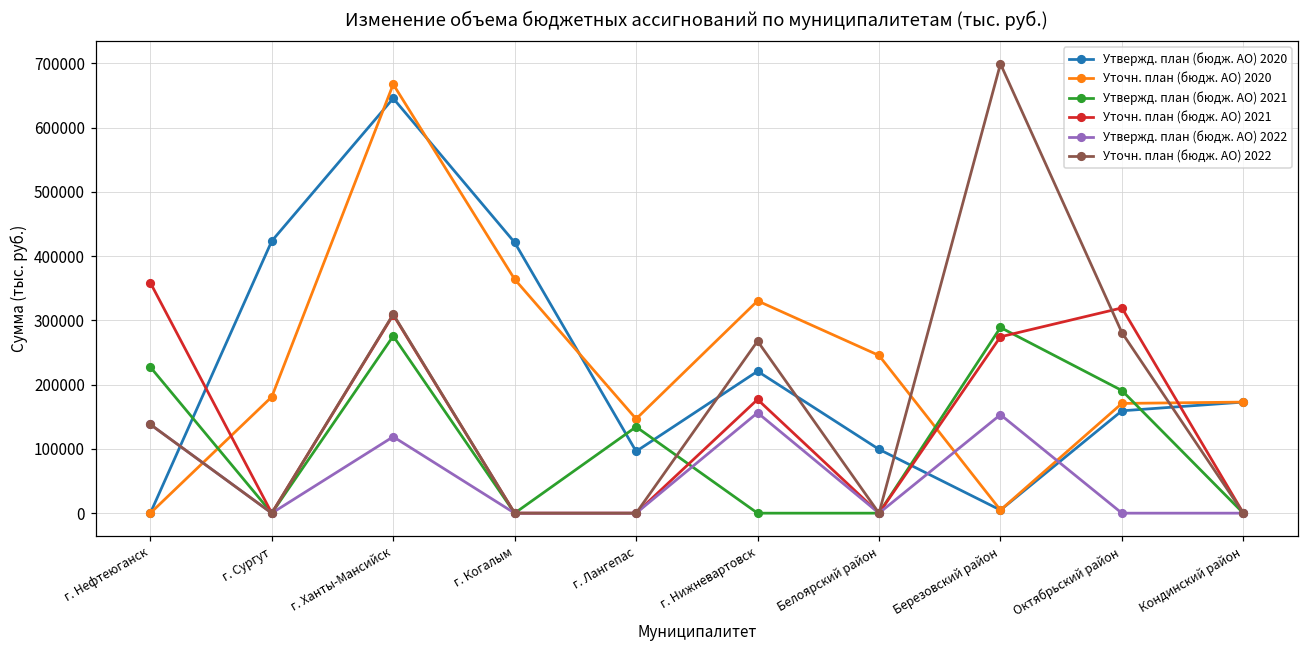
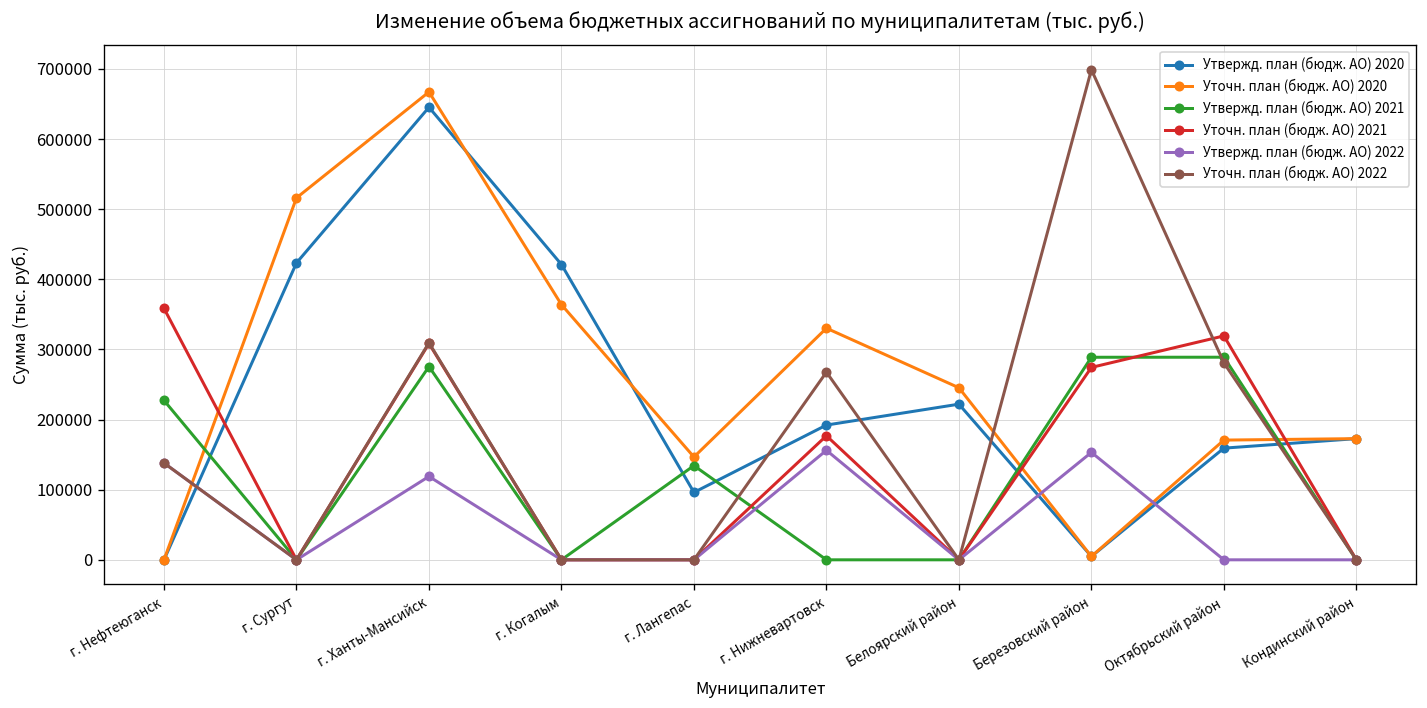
Уточн. план (бюдж. АО) 2020, г. Сургут: 180000 -> 520000
Утвержд. план (бюдж. АО) 2020, г. Нижневартовск: 220000 -> 190000
Утвержд. план (бюдж. АО) 2020, Белоярский район: 100000 -> 220000
Утвержд. план (бюдж. АО) 2021, Октябрьский район: 190000 -> 290000
